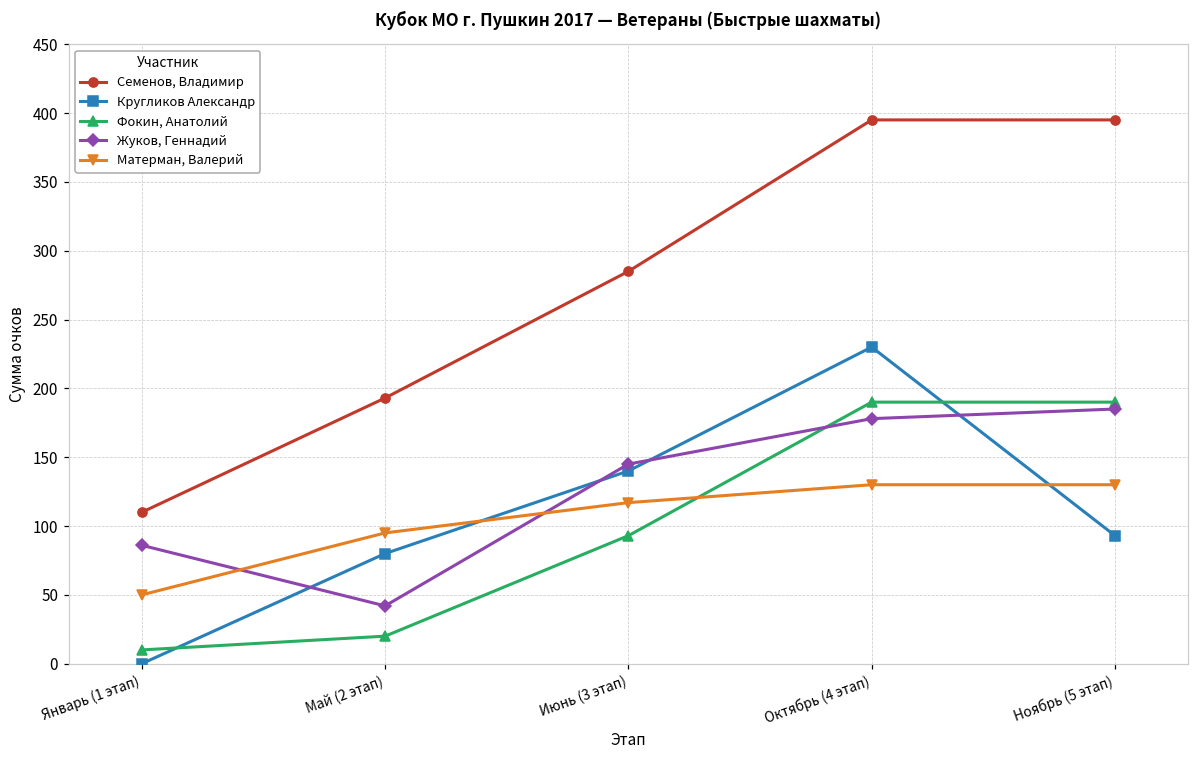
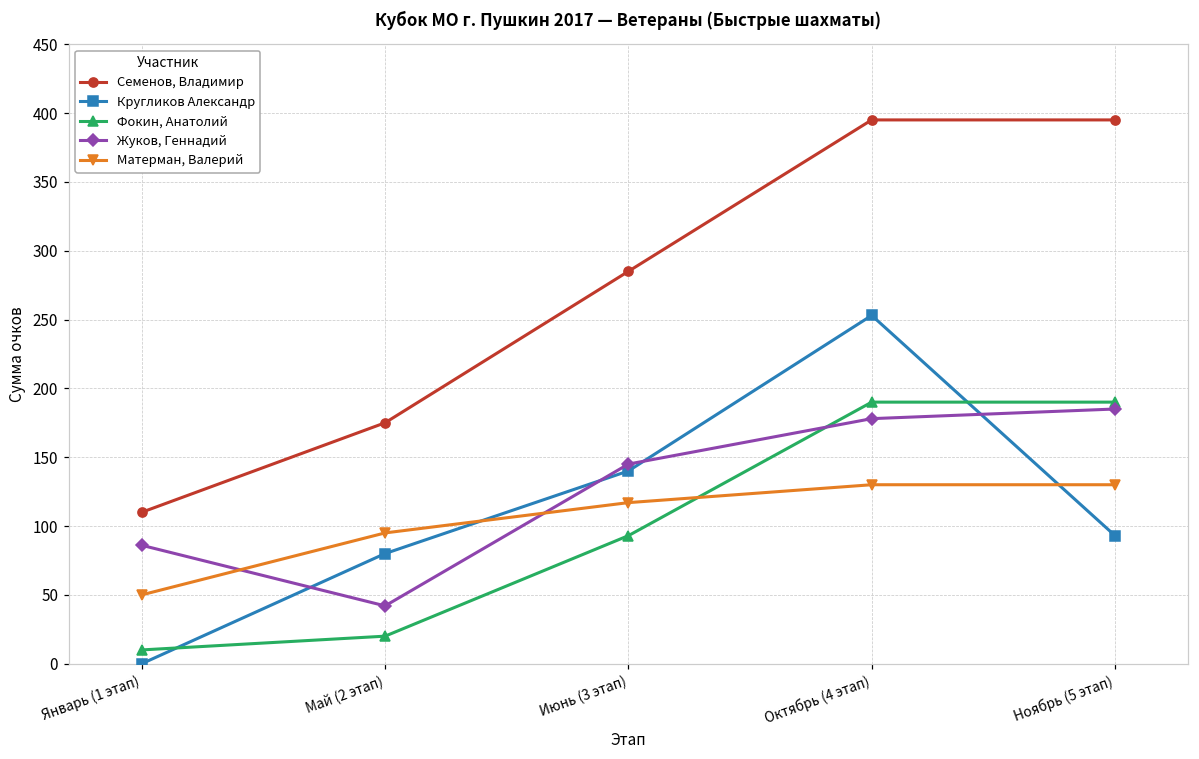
Семенов, Владимир, Май (2 этап): 193 -> 175
Кругликов Александр, Октябрь (4 этап): 230 -> 253
